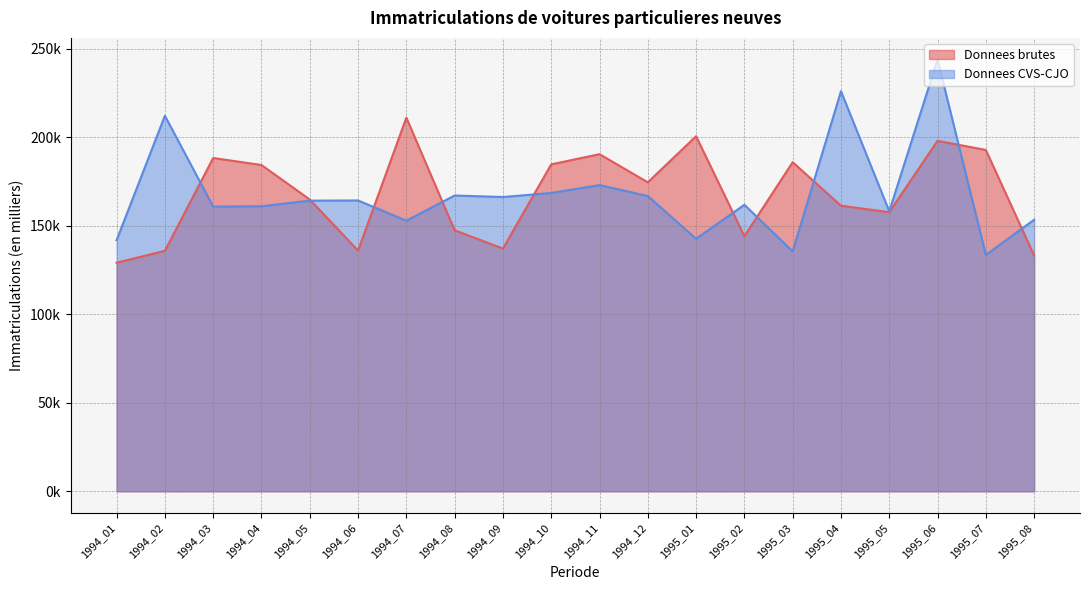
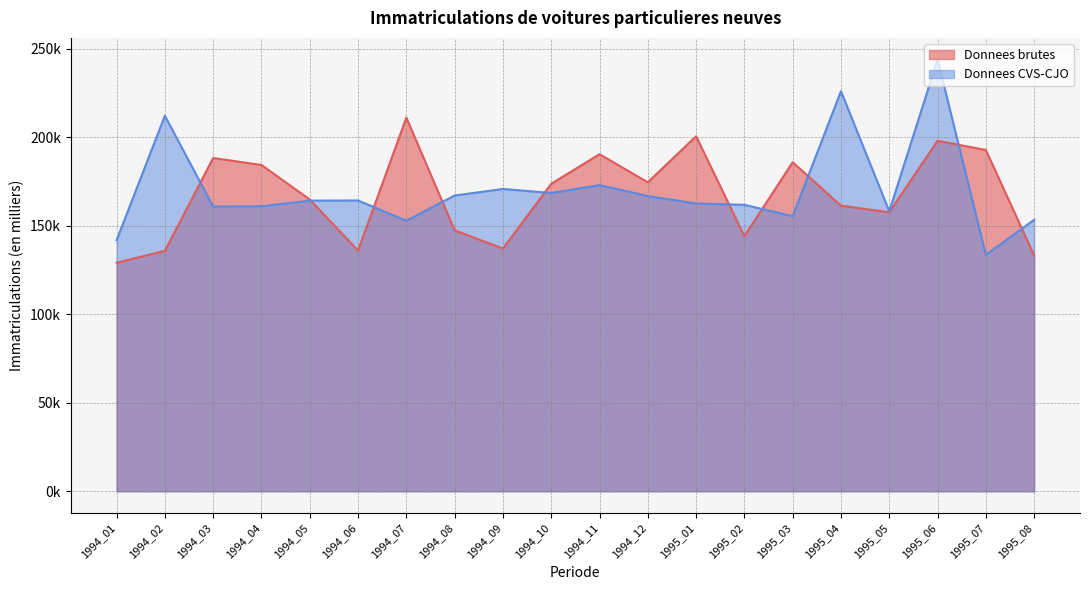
Donnees CVS-CJO, 1994_09: 166000 -> 171000
Donnees brutes, 1994_10: 185000 -> 174000
Donnees CVS-CJO, 1995_01: 143000 -> 163000
Donnees CVS-CJO, 1995_03: 136000 -> 155000
